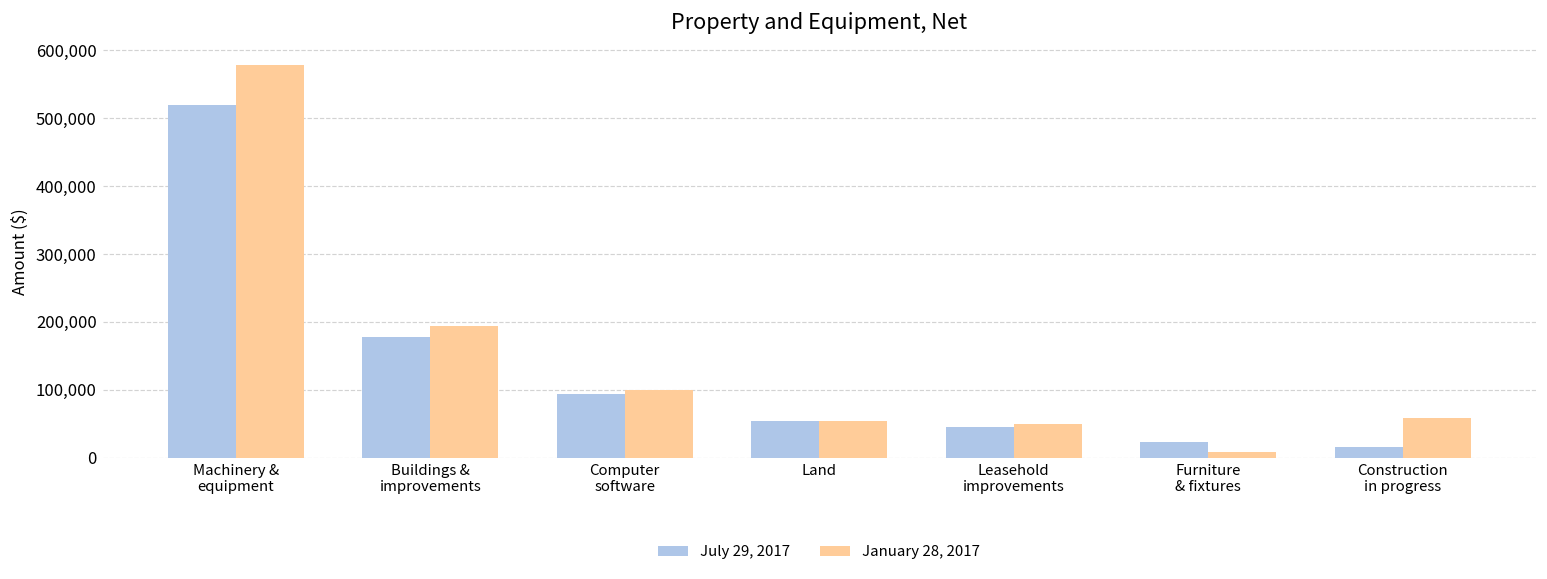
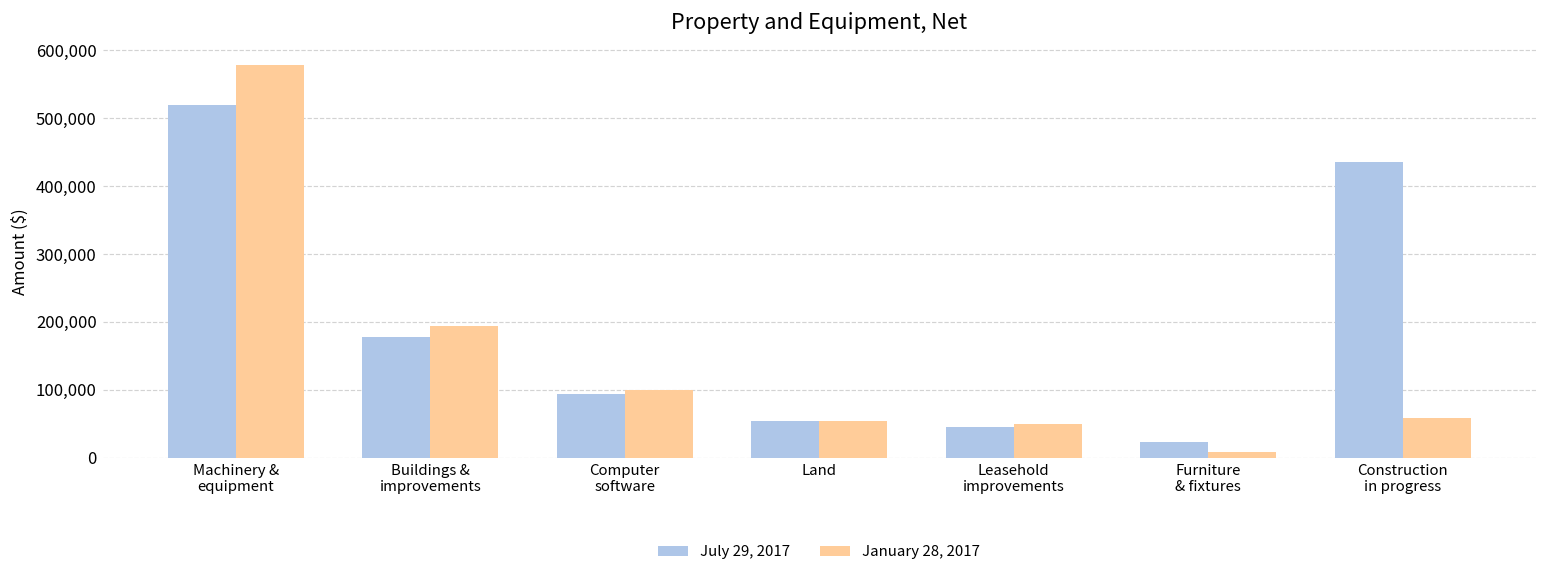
July 29, 2017, Construction in progress: 20,000 -> 430,000
